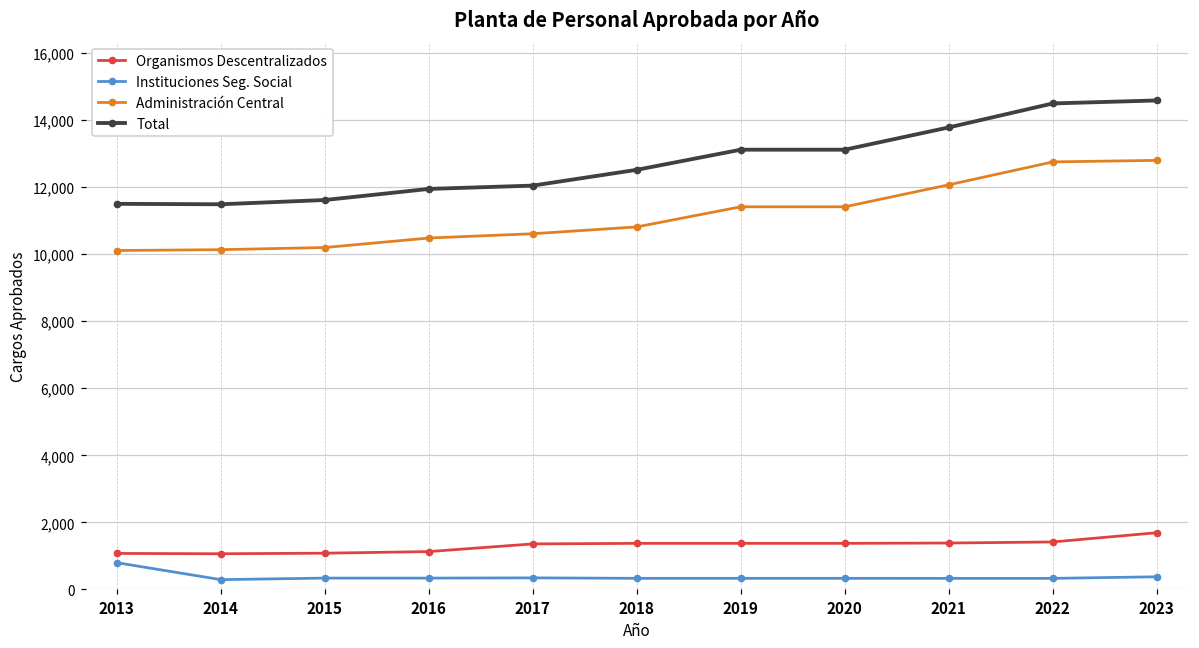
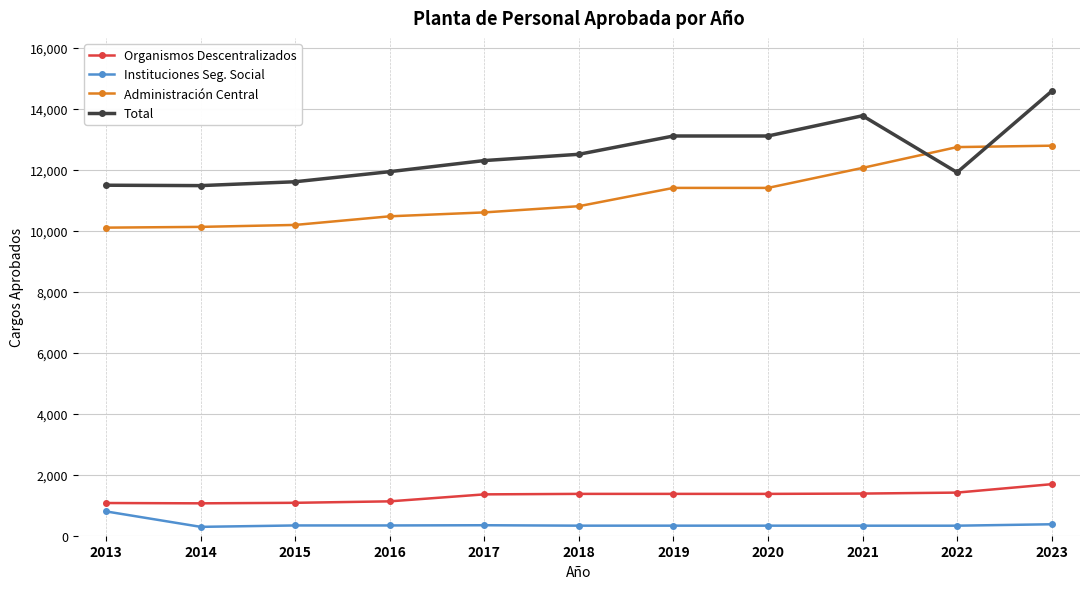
Total, 2017: 12,000 -> 12,300
Total, 2022: 14,500 -> 11,900
